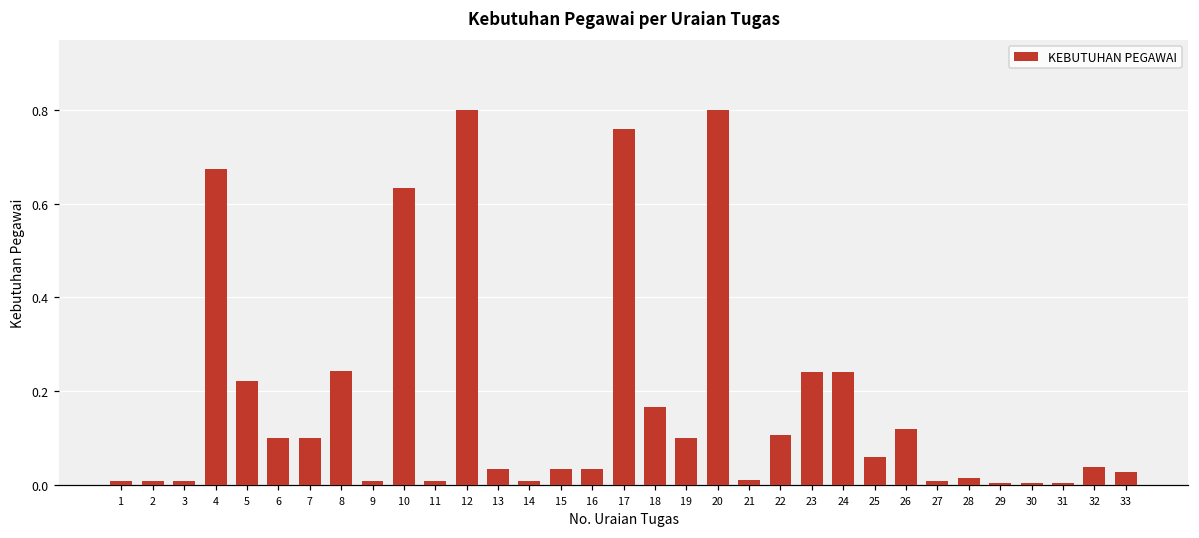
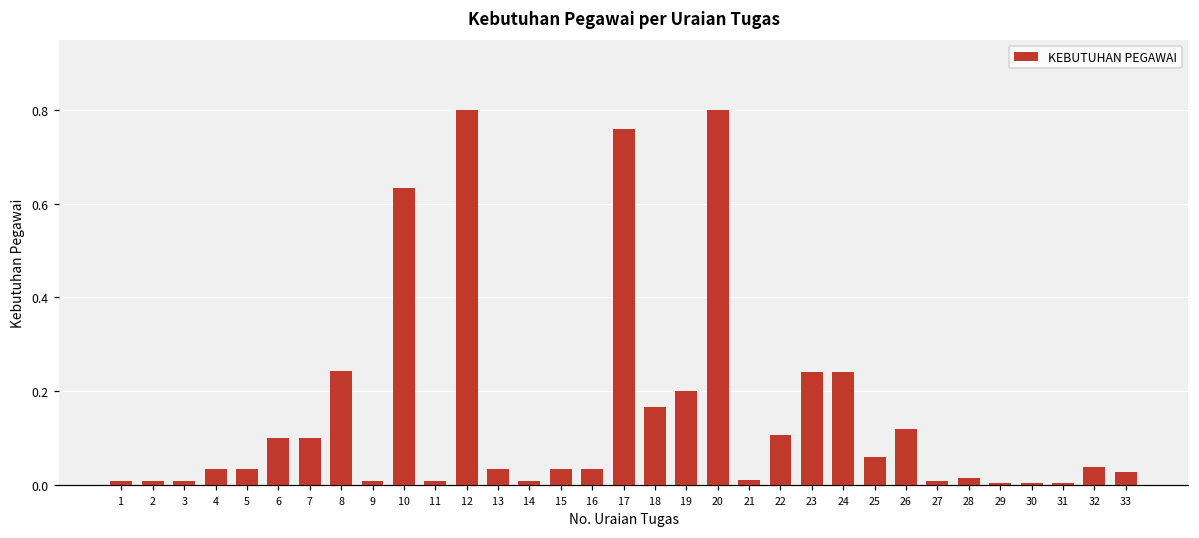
4: 0.67 -> 0.03
5: 0.22 -> 0.03
19: 0.1 -> 0.2
